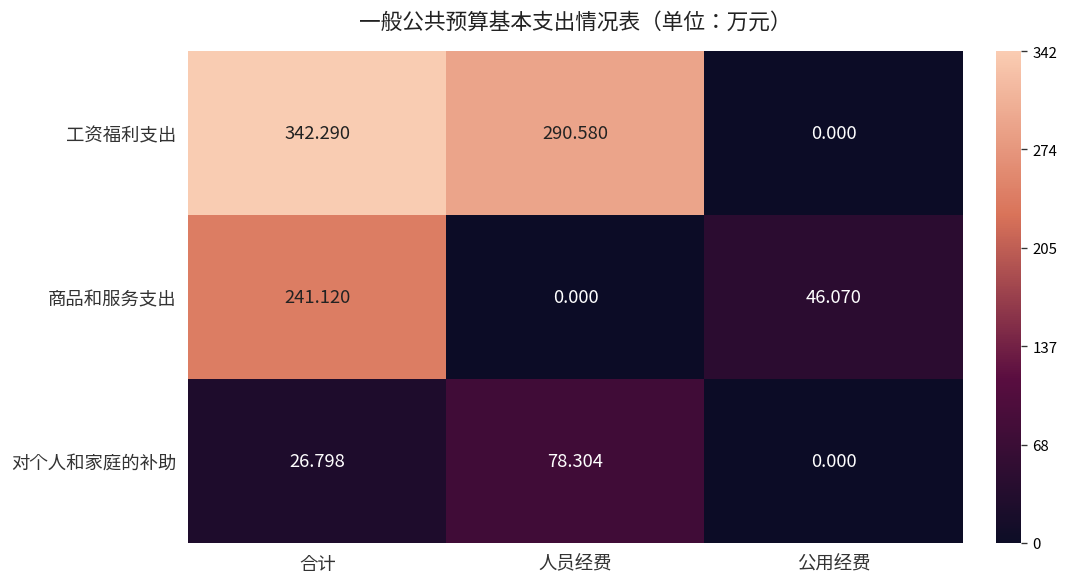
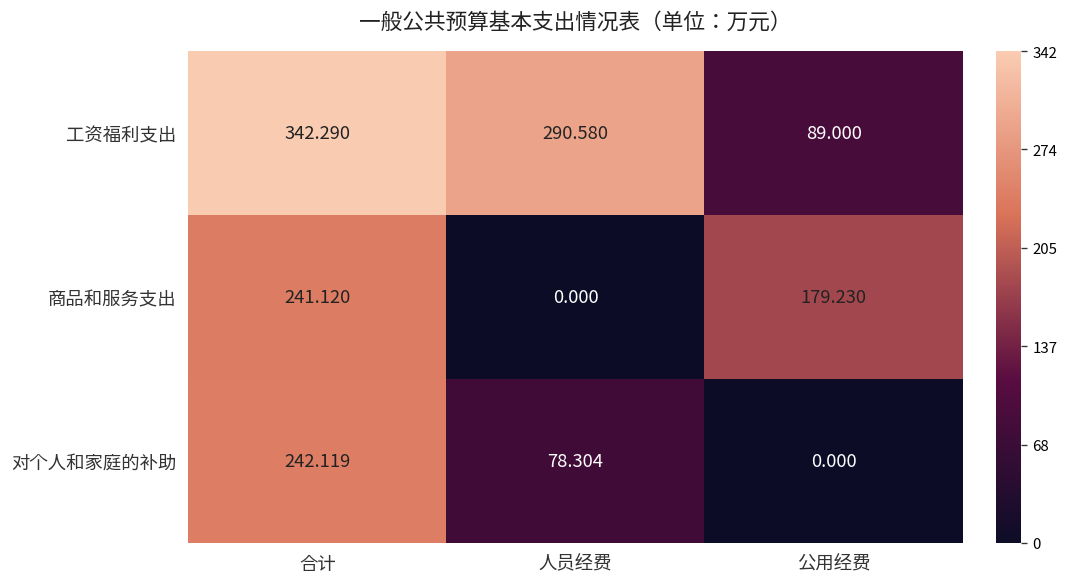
工资福利支出, 公用经费: 0.000 -> 89.000
商品和服务支出, 公用经费: 46.070 -> 179.230
对个人和家庭的补助, 合计: 26.798 -> 242.119
